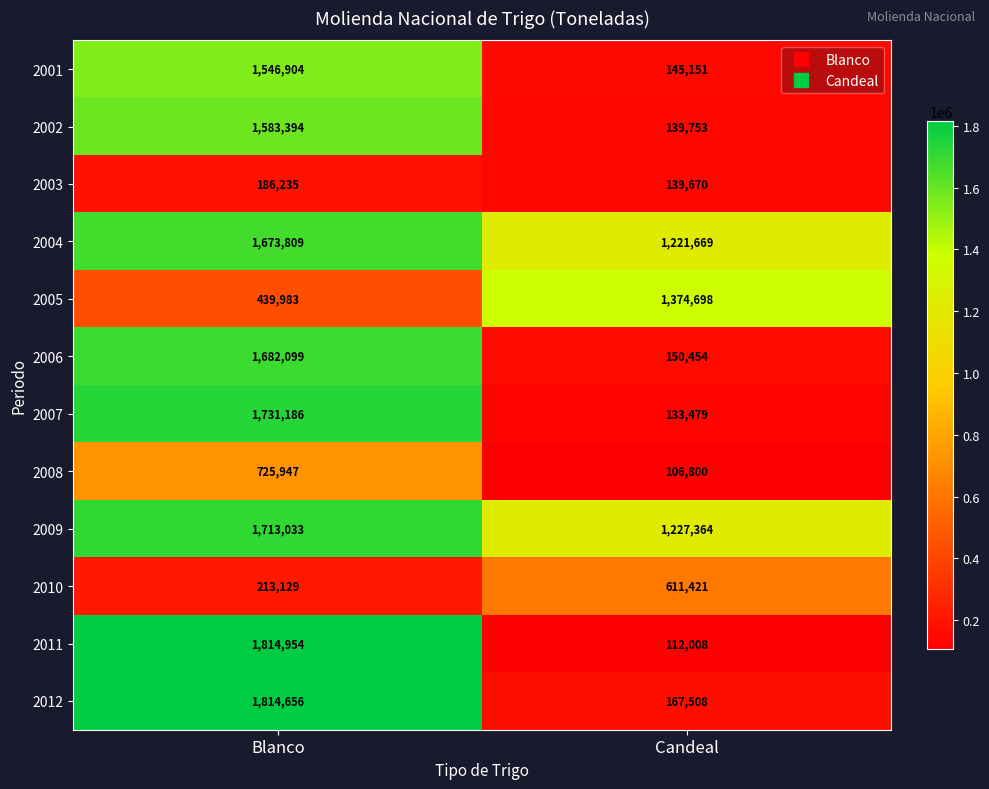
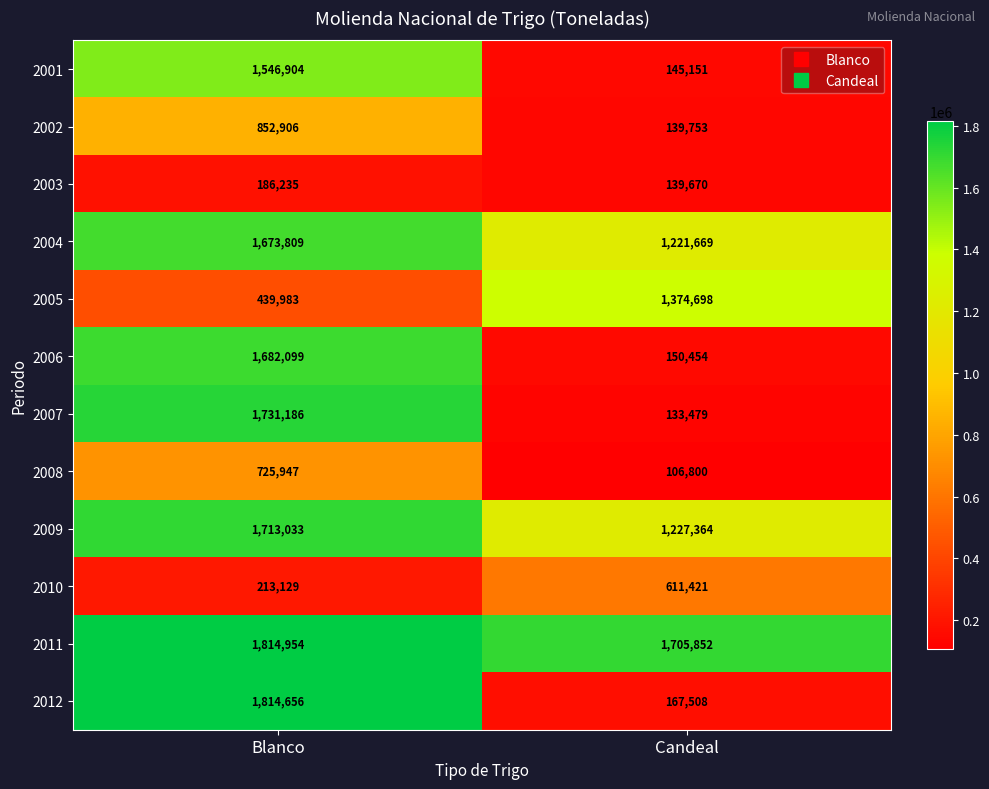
2002, Blanco: 1,583,394 -> 852,906
2011, Candeal: 112,008 -> 1,705,852
